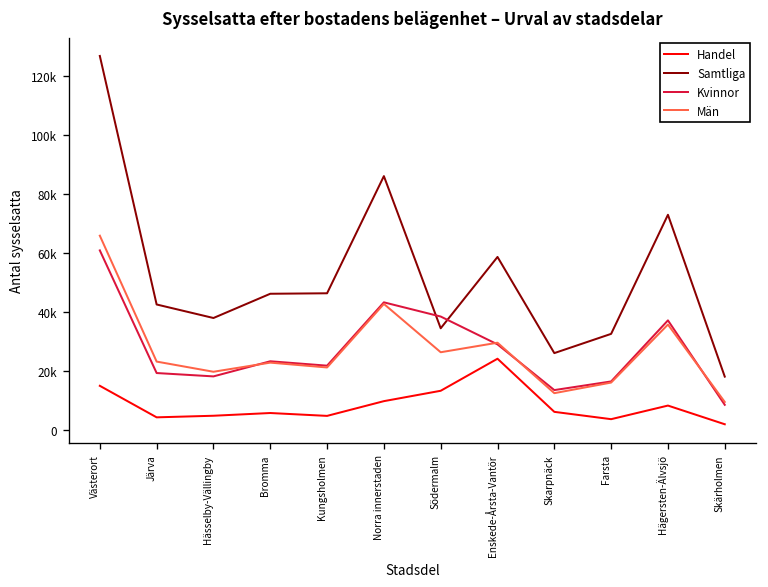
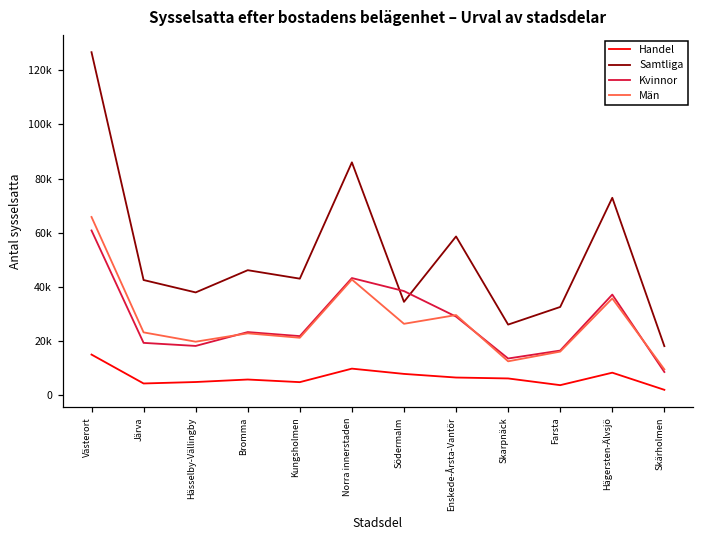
Samtliga, Kungsholmen: 46000 -> 43000
Handel, Södermalm: 13000 -> 8000
Handel, Enskede-Årsta-Vantör: 24000 -> 7000
